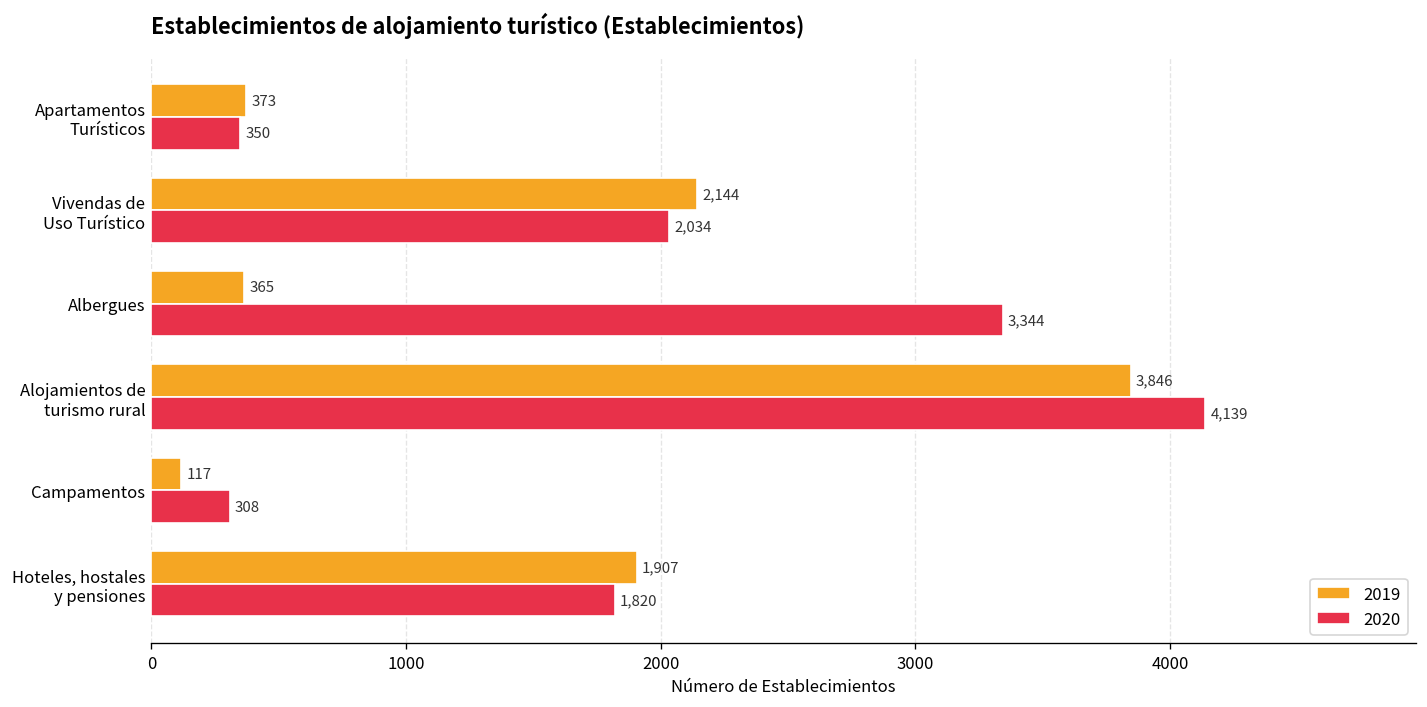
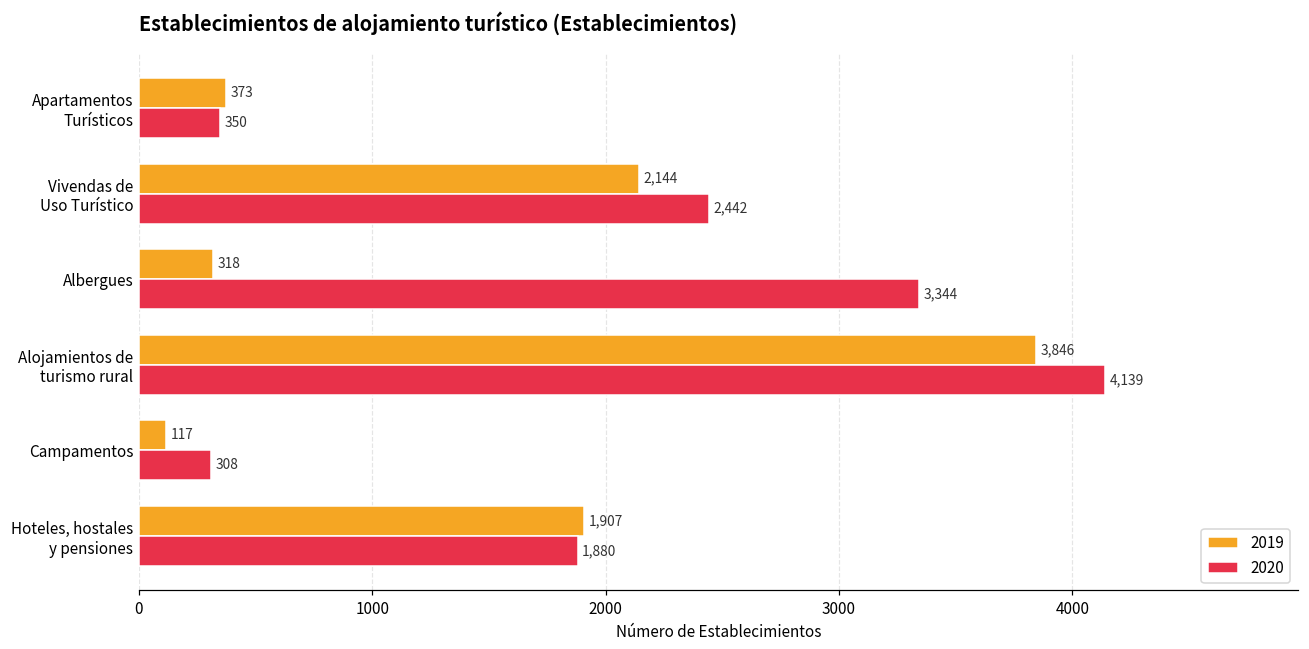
2020, Vivendas de Uso Turístico: 2,034 -> 2,442
2019, Albergues: 365 -> 318
2020, Hoteles, hostales y pensiones: 1,820 -> 1,880
